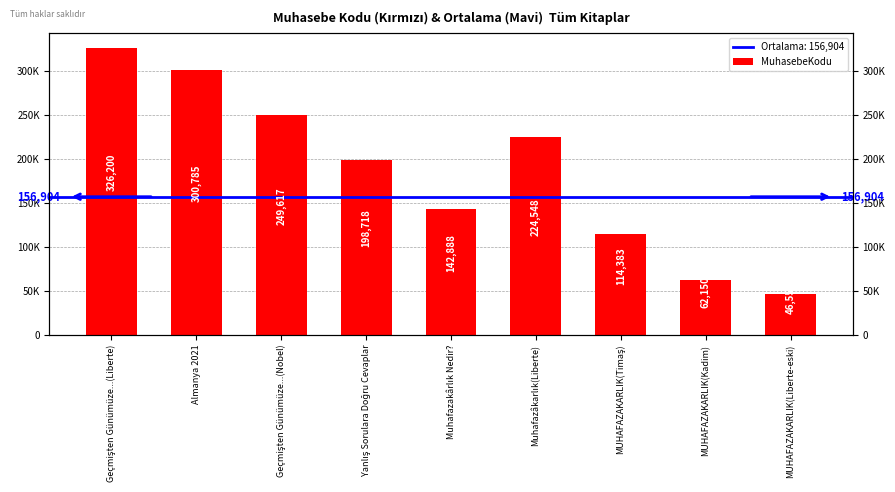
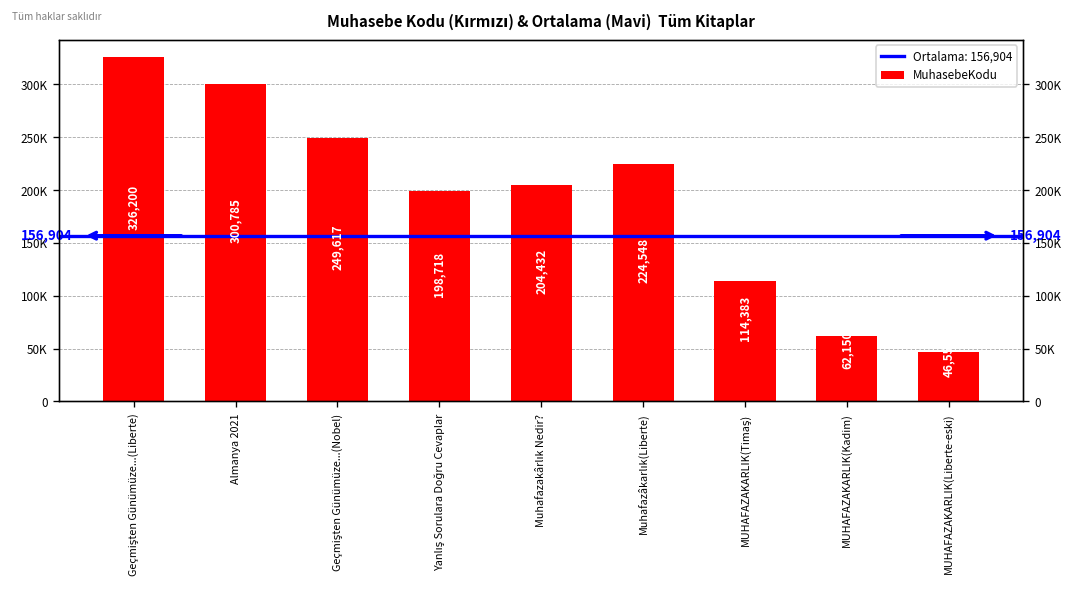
Muhafazakârlık Nedir?: 142,888 -> 204,432
